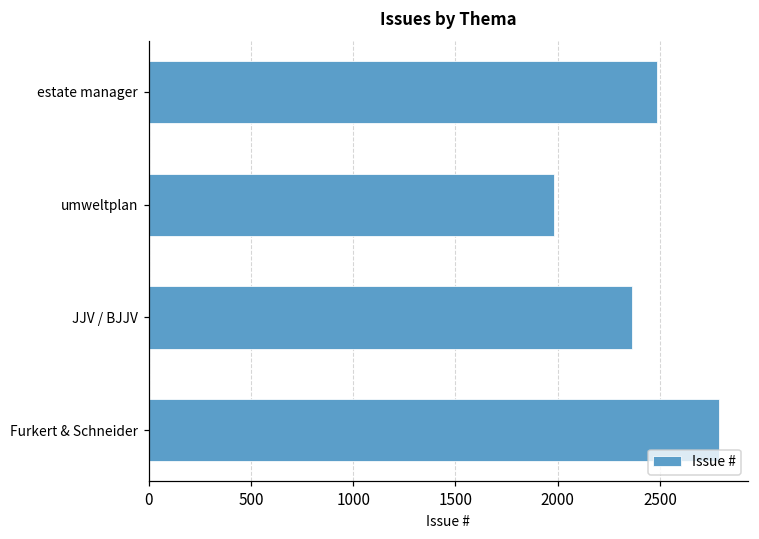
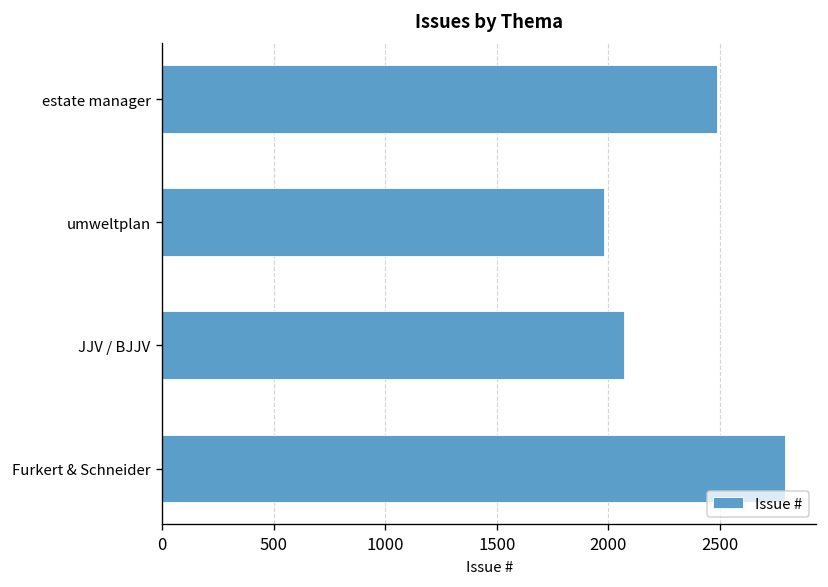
JJV / BJJV: 2360 -> 2070
